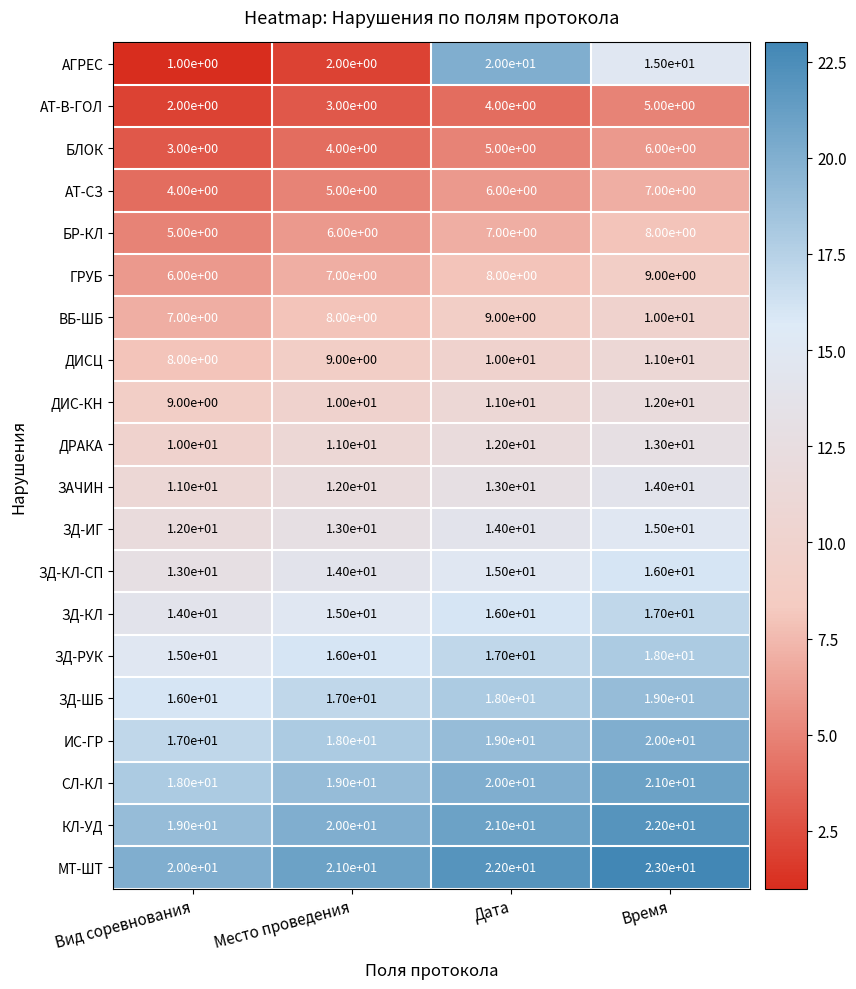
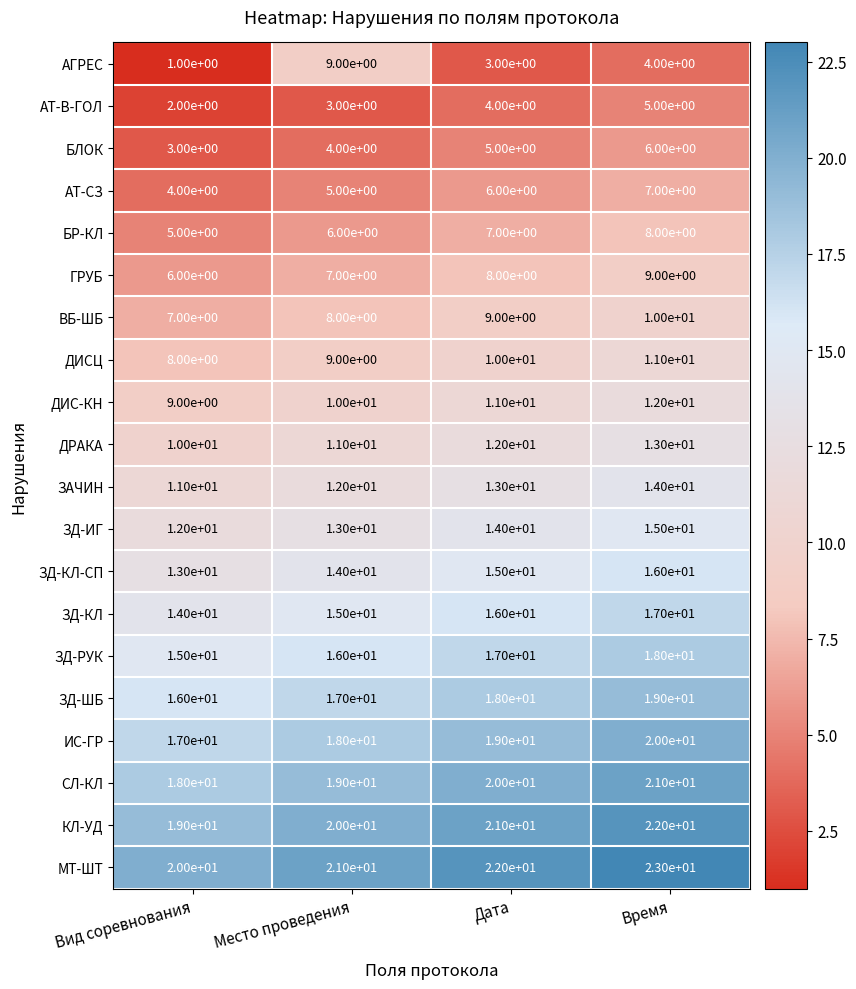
АГРЕС, Место проведения: 2.00e+00 -> 9.00e+00
АГРЕС, Дата: 2.00e+01 -> 3.00e+00
АГРЕС, Время: 1.50e+01 -> 4.00e+00
